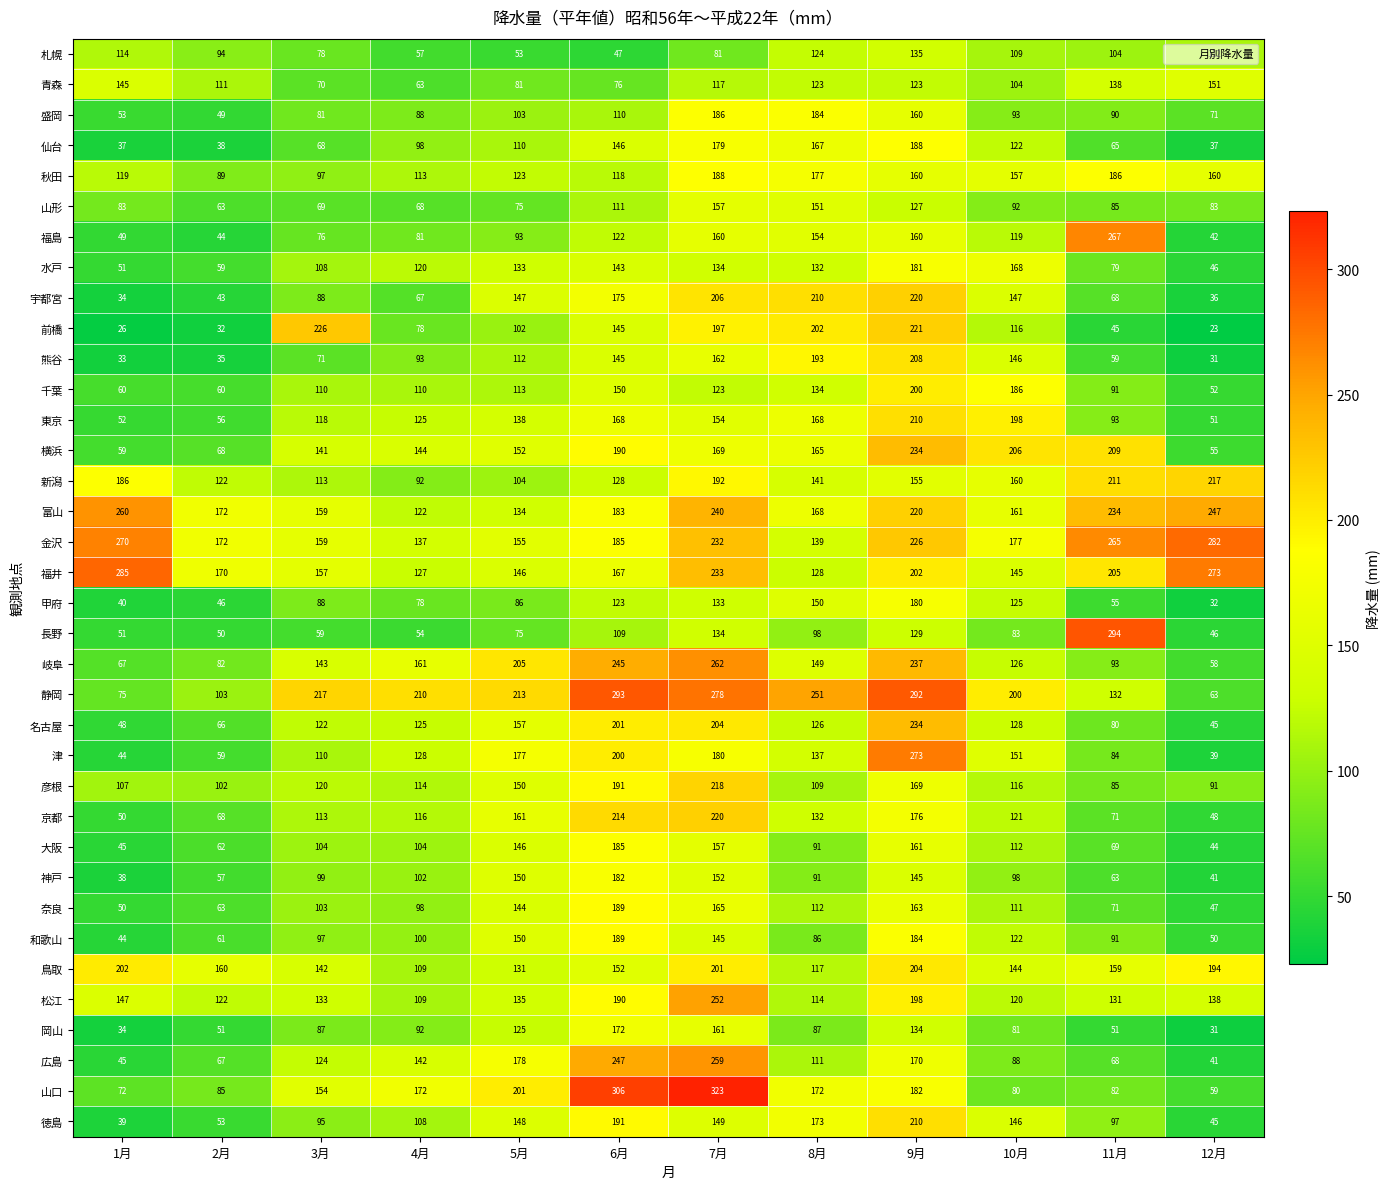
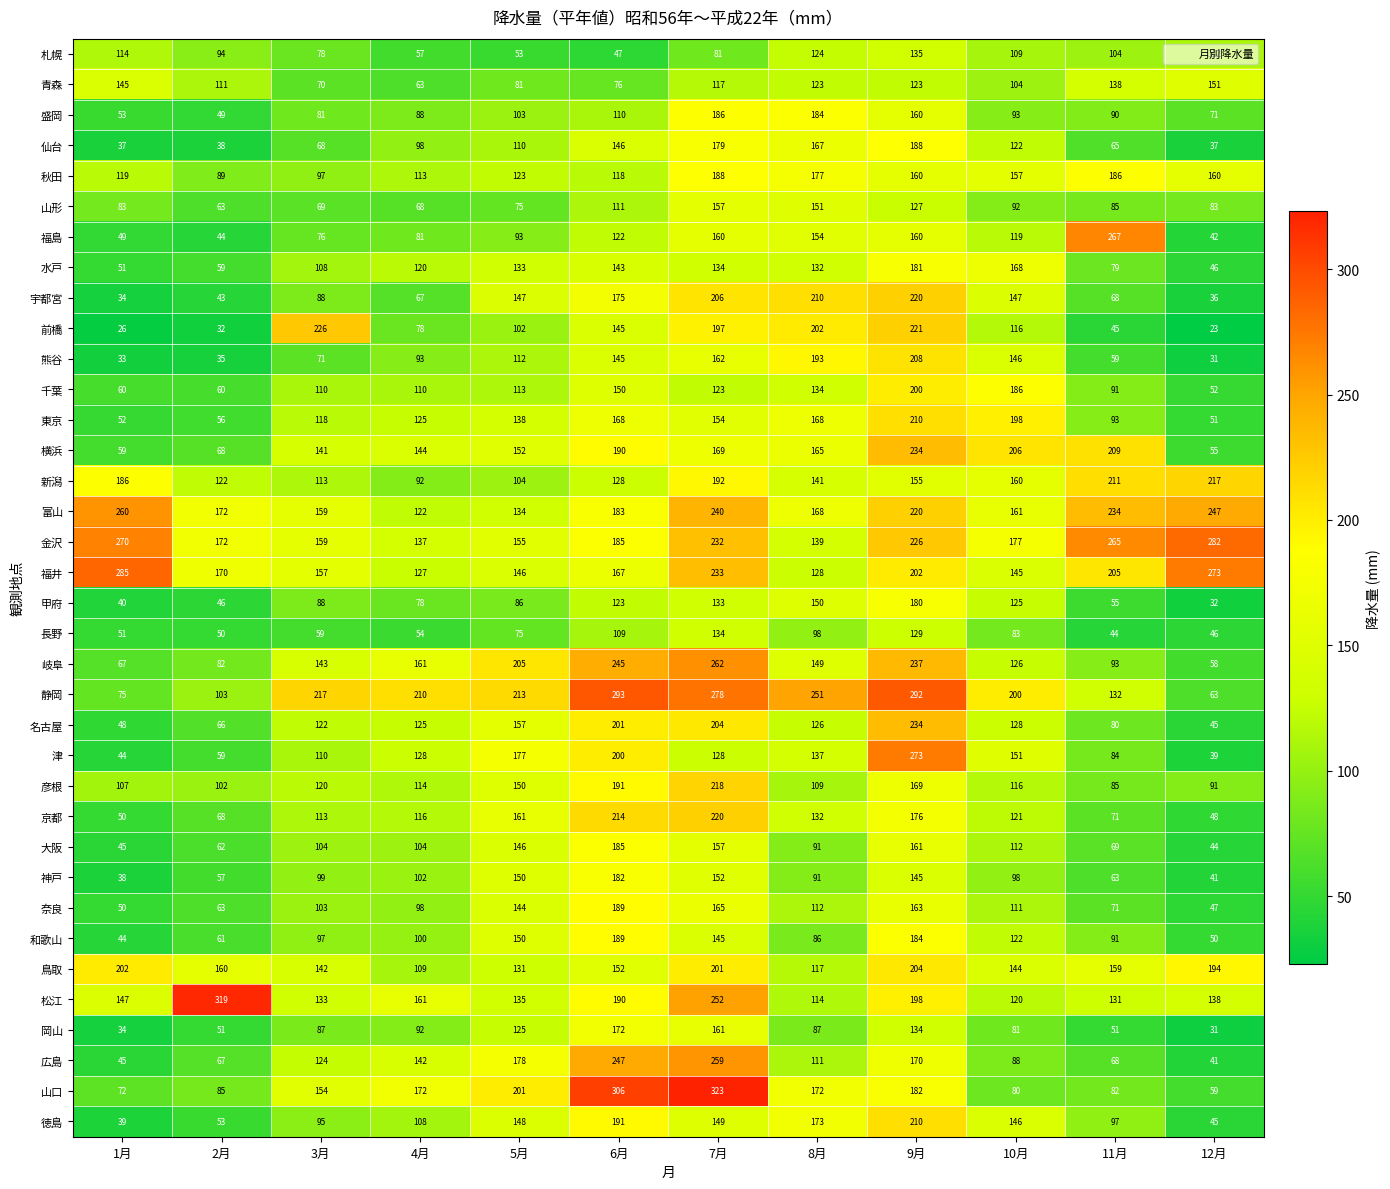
長野, 11月: 294 -> 44
津, 7月: 180 -> 128
松江, 2月: 122 -> 319
松江, 4月: 109 -> 161
